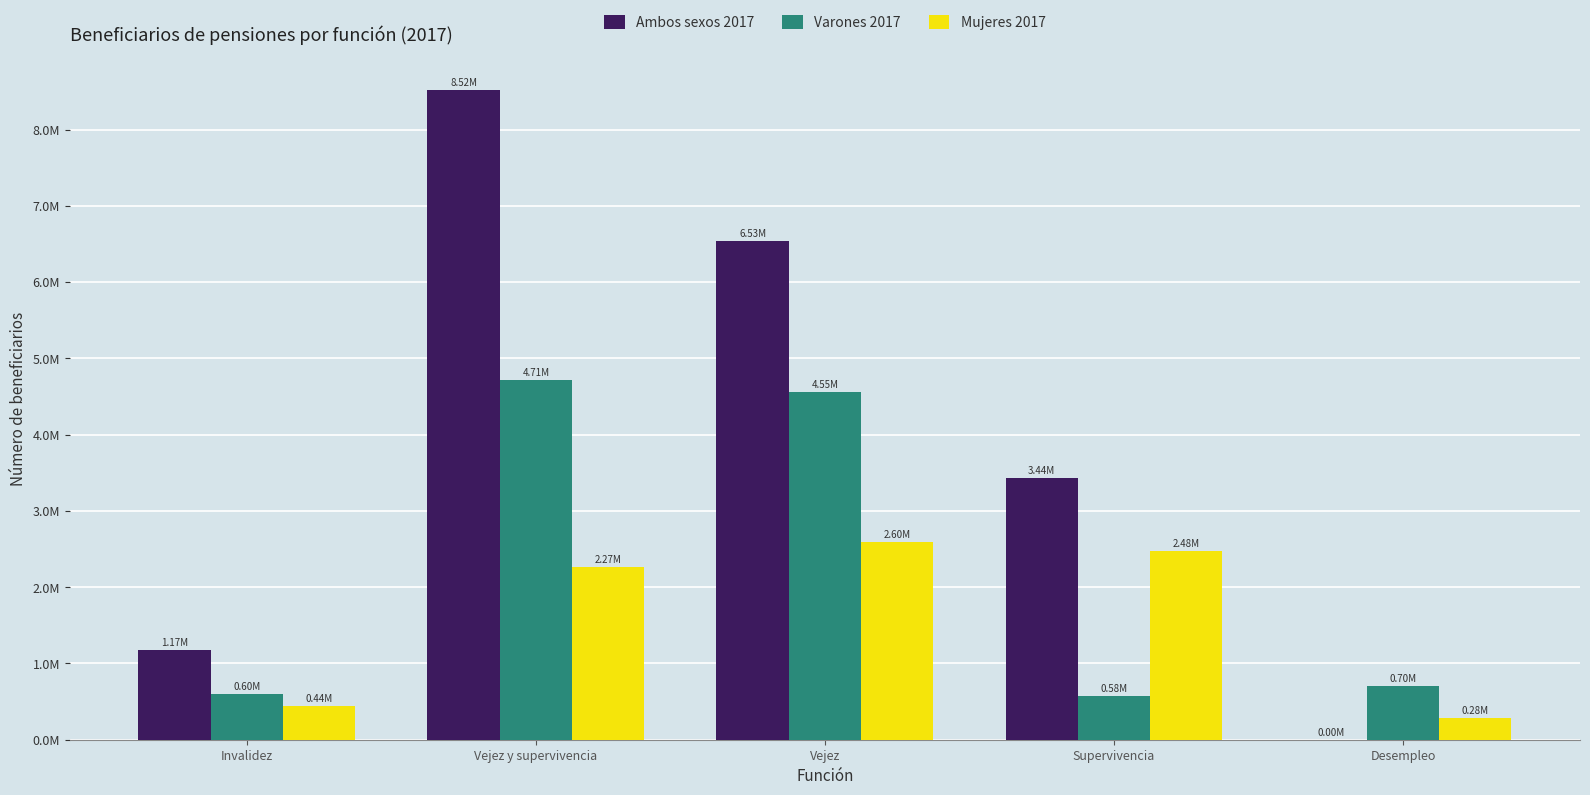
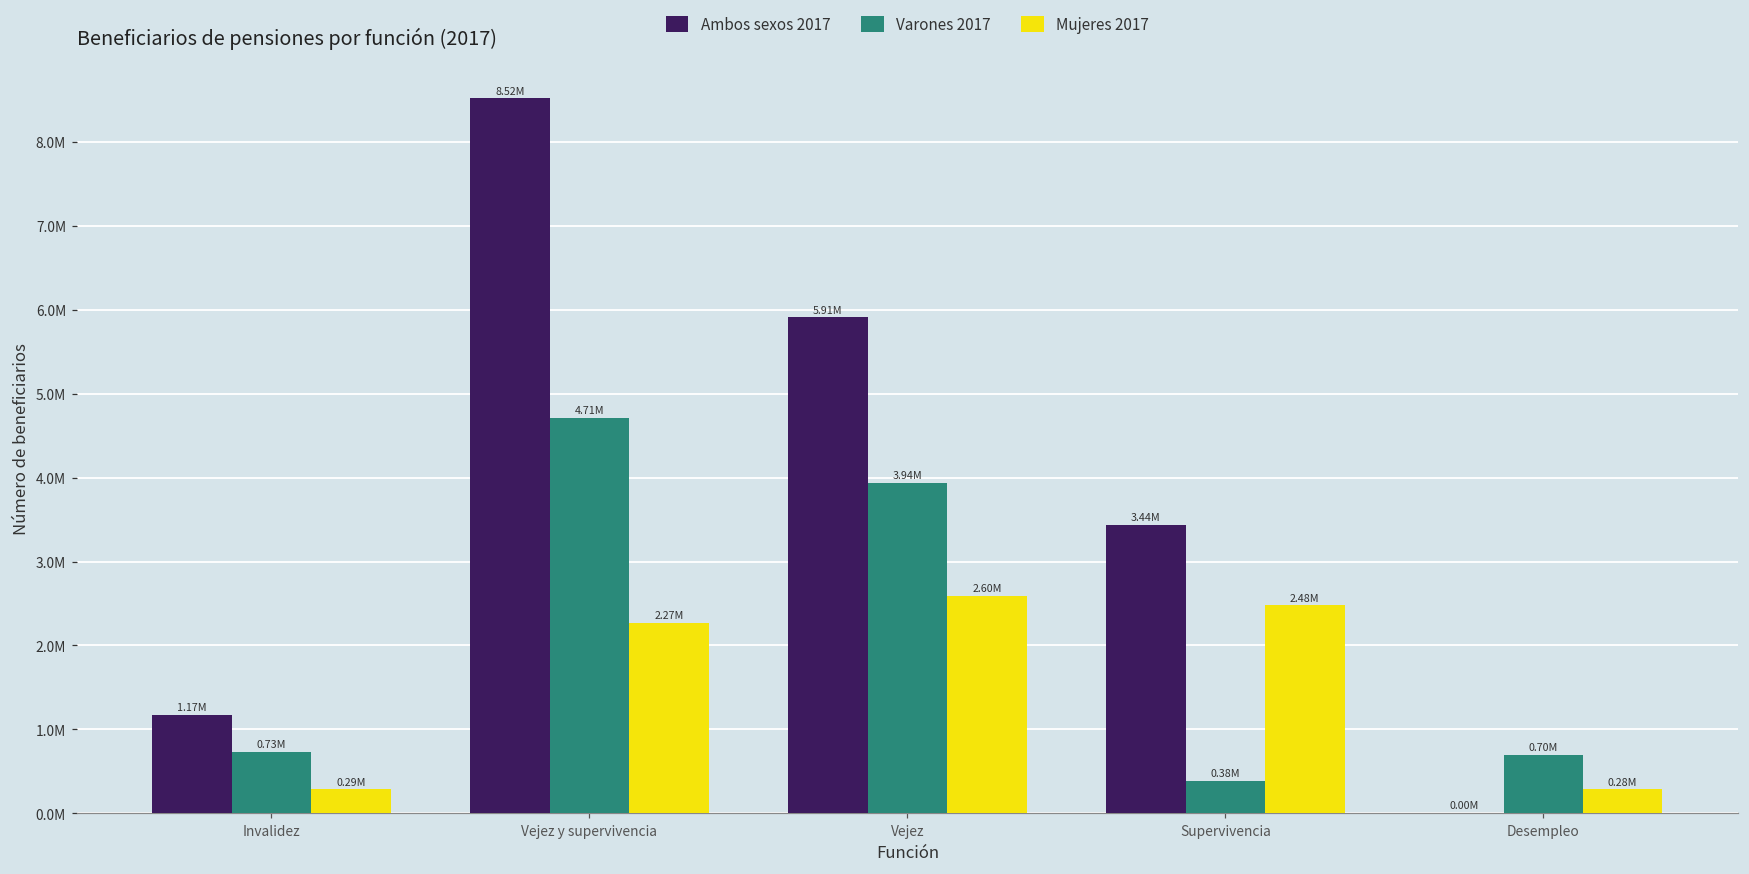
Varones 2017, Invalidez: 0.60M -> 0.73M
Mujeres 2017, Invalidez: 0.44M -> 0.29M
Ambos sexos 2017, Vejez: 6.53M -> 5.91M
Varones 2017, Vejez: 4.55M -> 3.94M
Varones 2017, Supervivencia: 0.58M -> 0.38M
